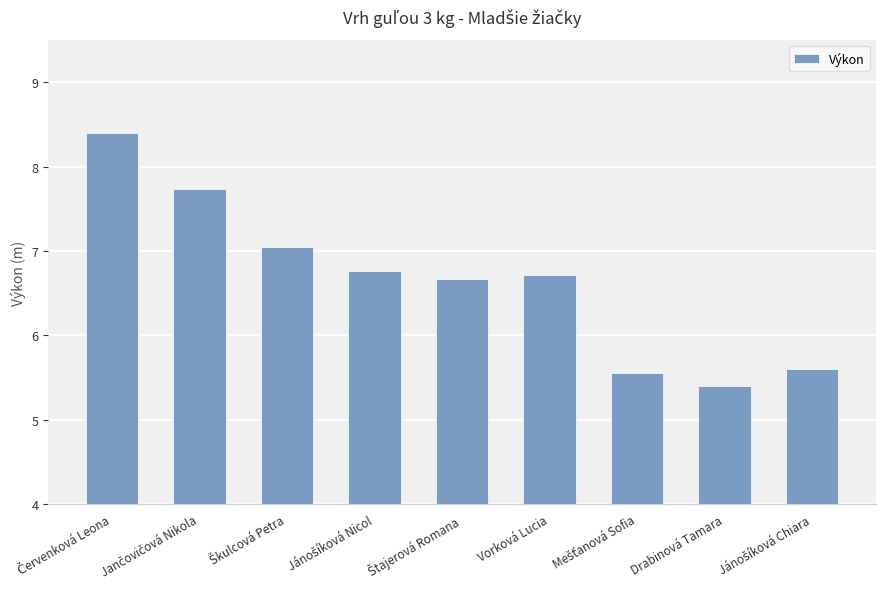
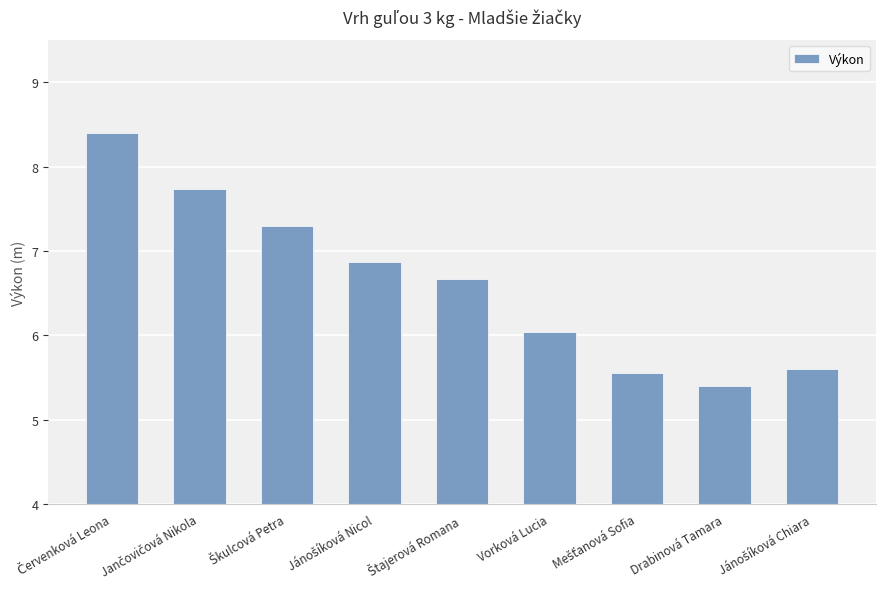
Škulcová Petra: 7.1 -> 7.3
Jánošíková Nicol: 6.8 -> 6.9
Vorková Lucia: 6.7 -> 6.0
